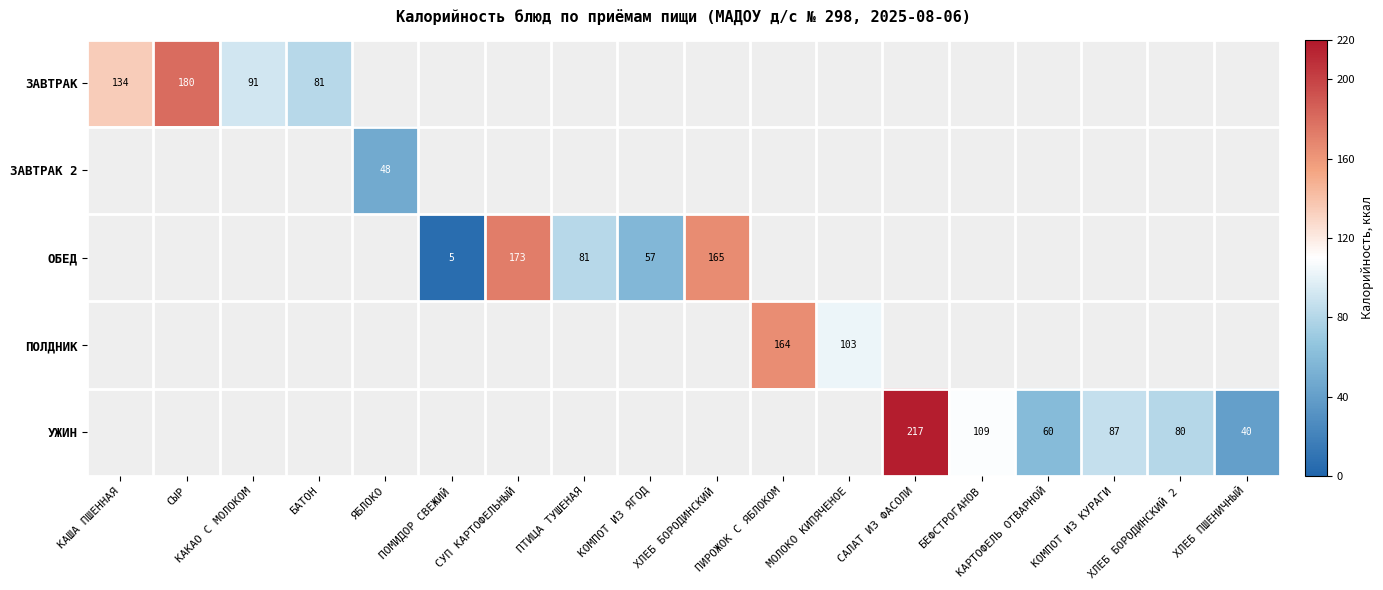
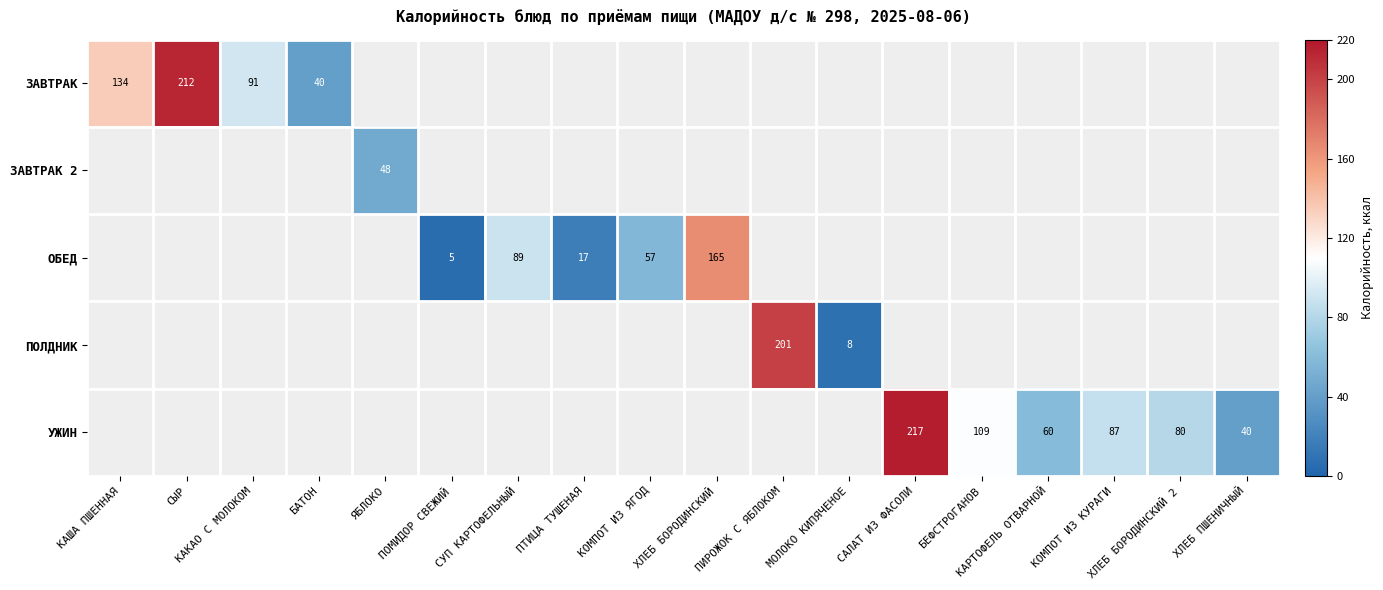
ЗАВТРАК, СЫР: 180 -> 212
ЗАВТРАК, БАТОН: 81 -> 40
ОБЕД, СУП КАРТОФЕЛЬНЫЙ: 173 -> 89
ОБЕД, ПТИЦА ТУШЕНАЯ: 81 -> 17
ПОЛДНИК, ПИРОЖОК С ЯБЛОКОМ: 164 -> 201
ПОЛДНИК, МОЛОКО КИПЯЧЕНОЕ: 103 -> 8
